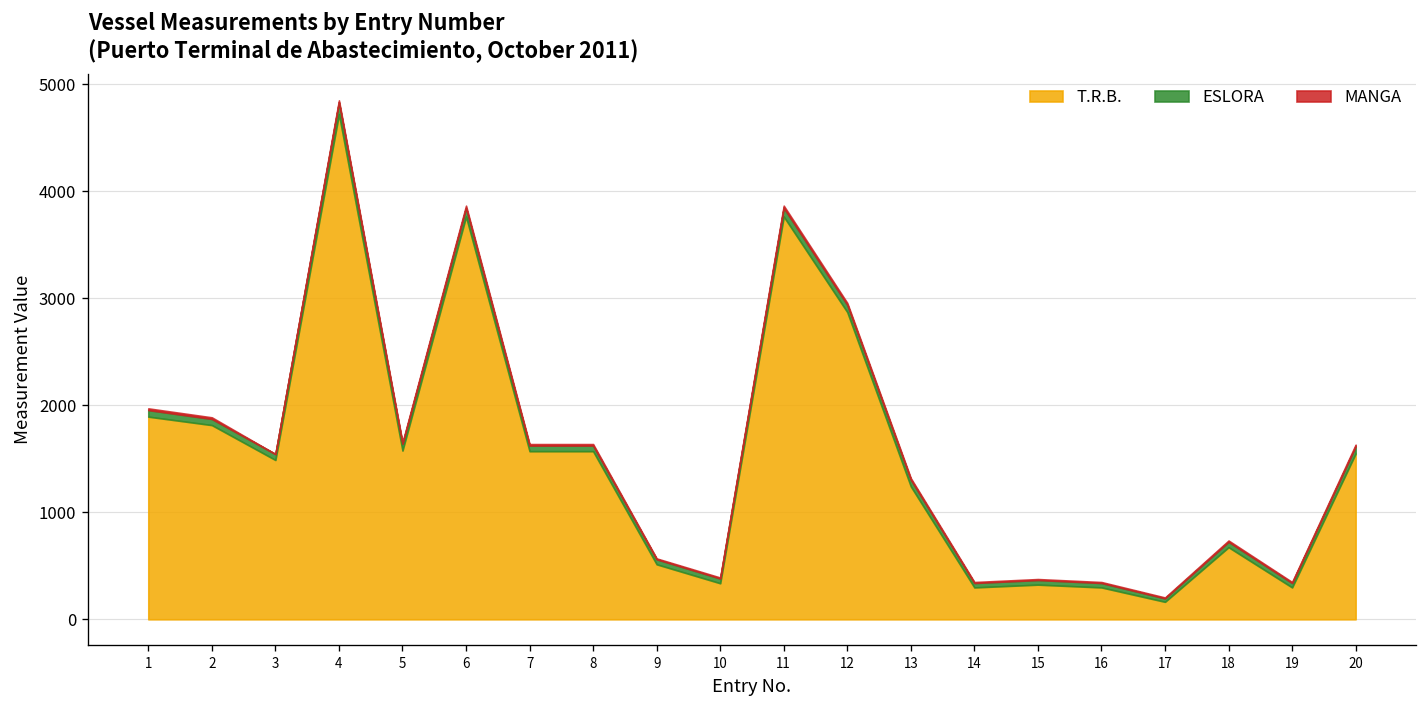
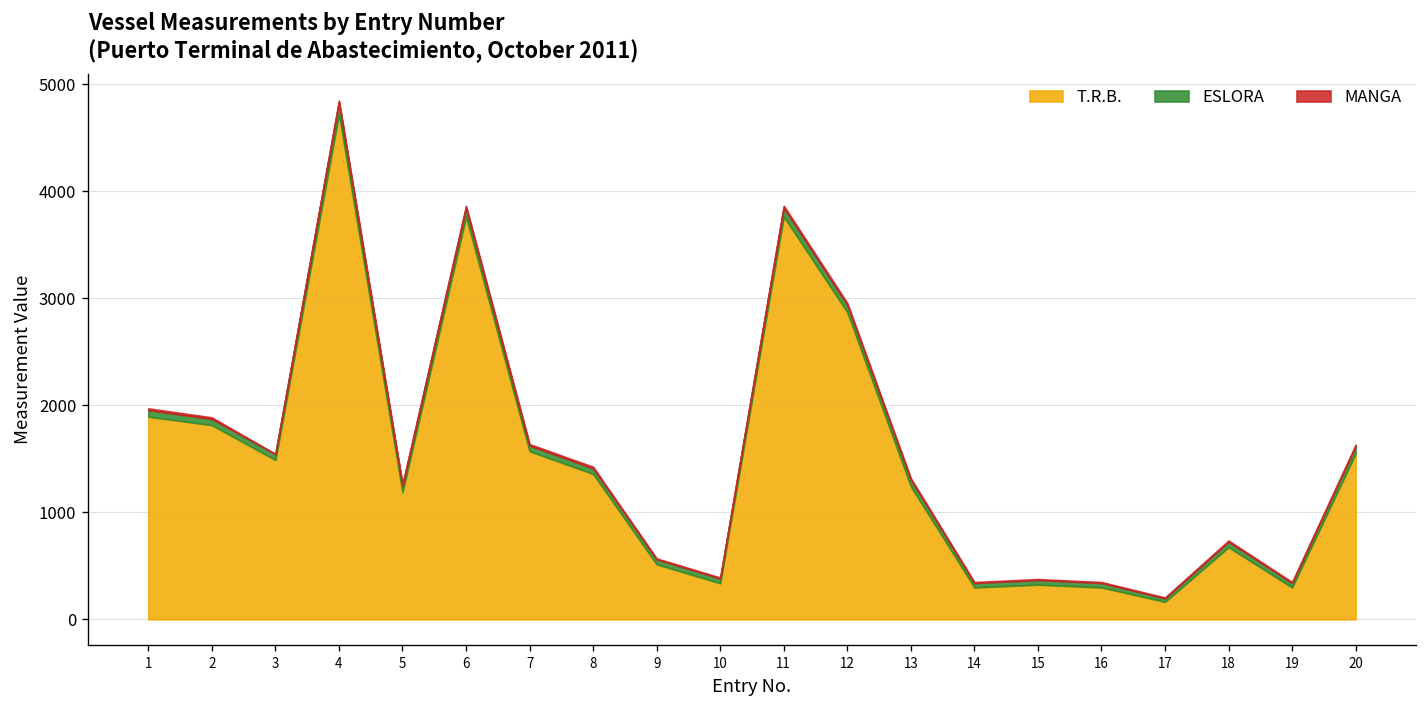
T.R.B., 5: 1600 -> 1200
T.R.B., 8: 1600 -> 1400
